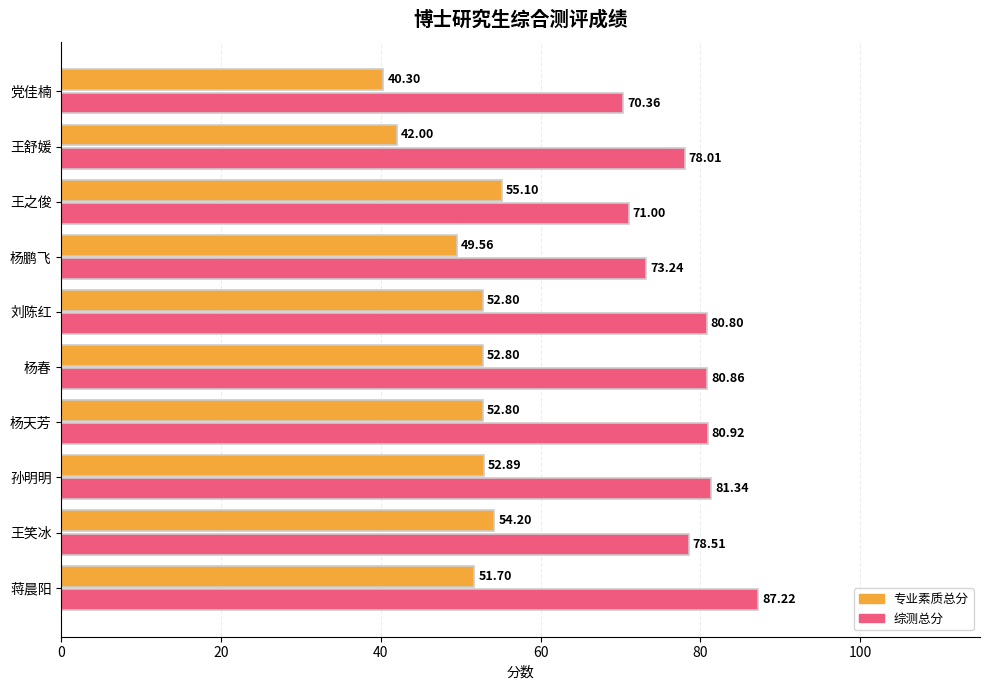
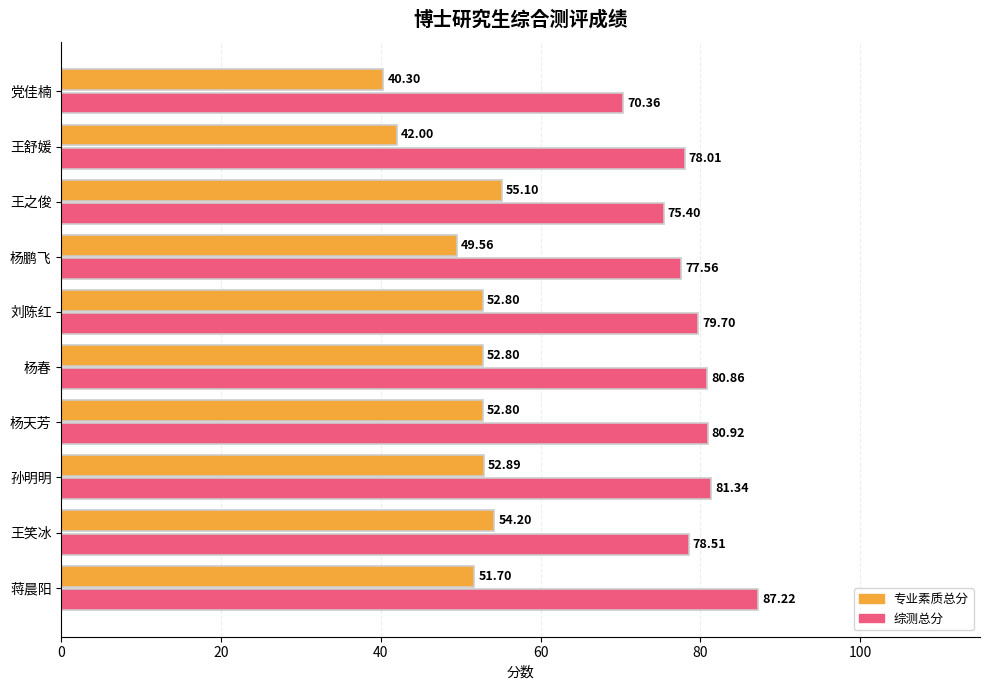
综测总分, 王之俊: 71.00 -> 75.40
综测总分, 杨鹏飞: 73.24 -> 77.56
综测总分, 刘陈红: 80.80 -> 79.70
